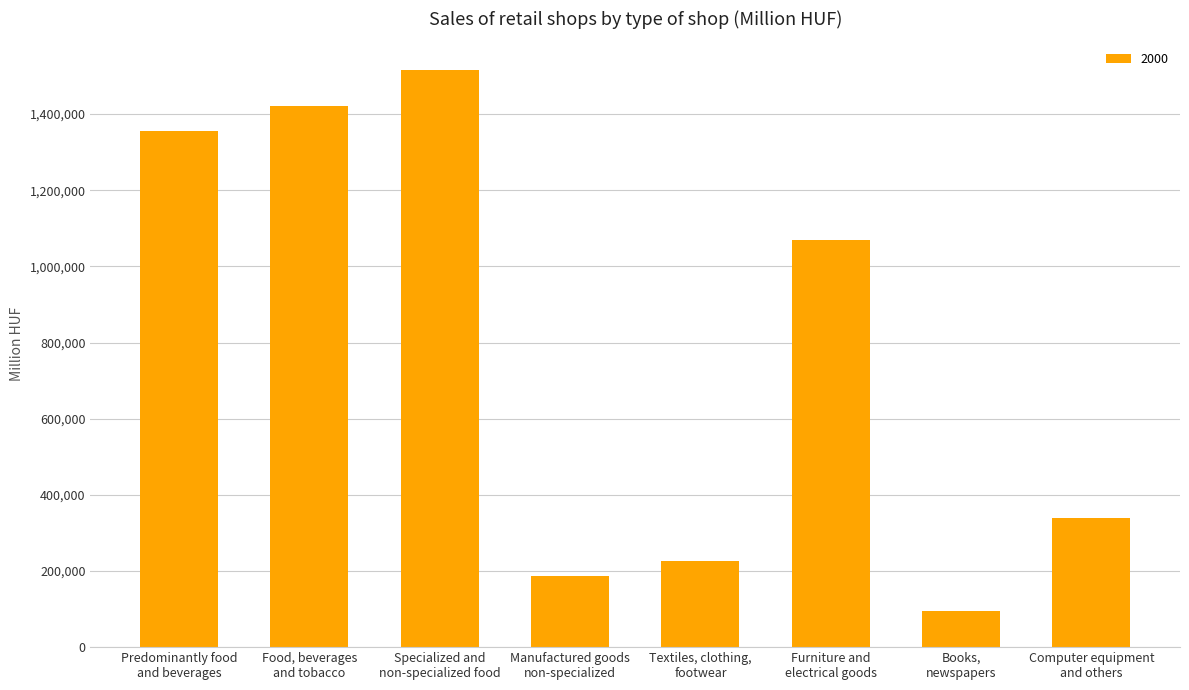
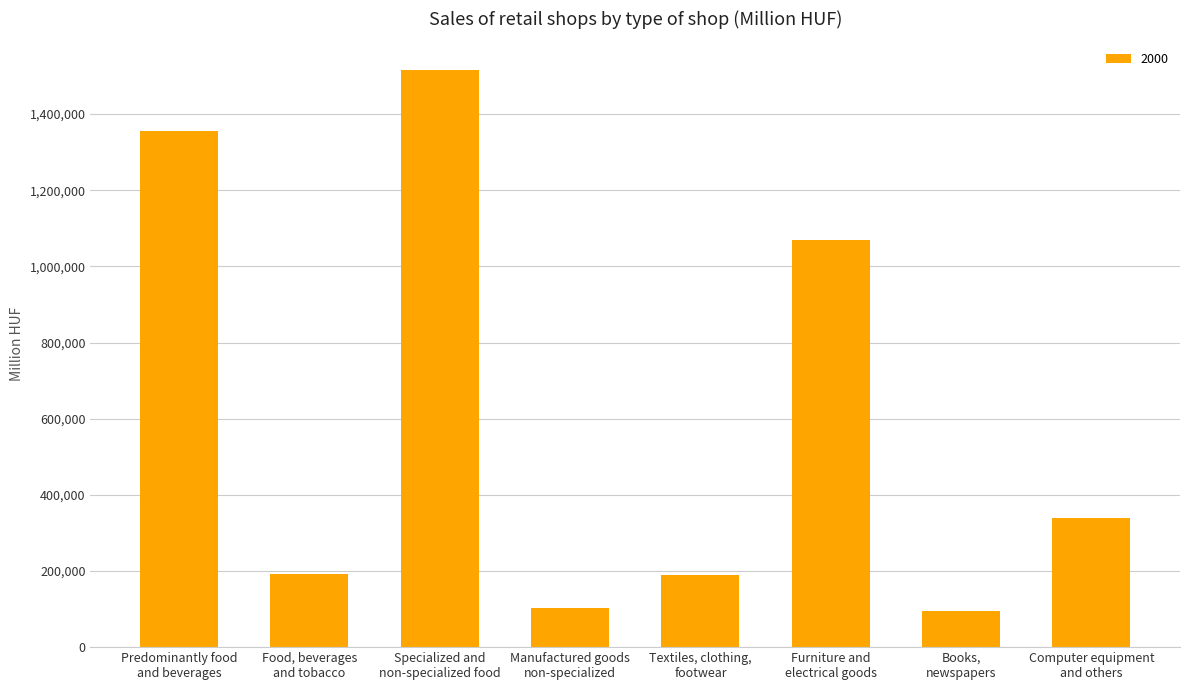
Food, beverages and tobacco: 1,420,000 -> 190,000
Manufactured goods non-specialized: 190,000 -> 100,000
Textiles, clothing, footwear: 230,000 -> 190,000
